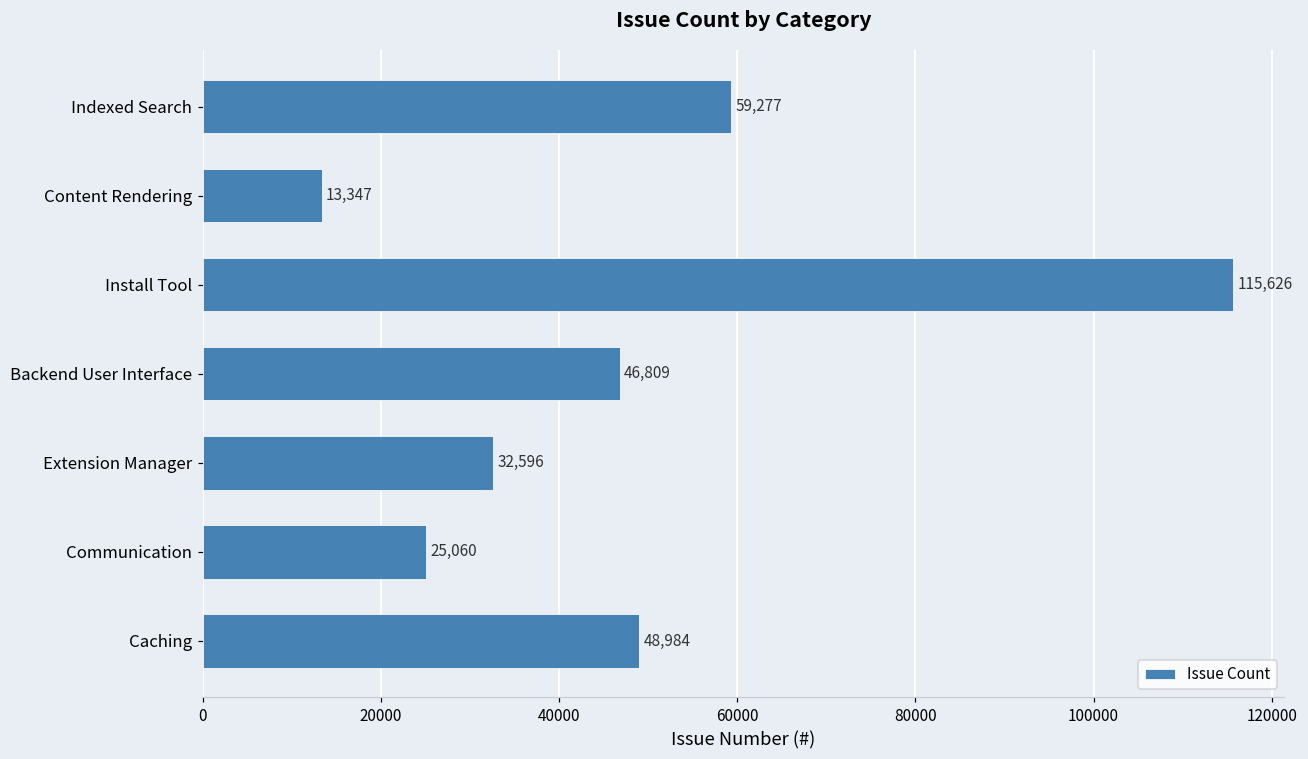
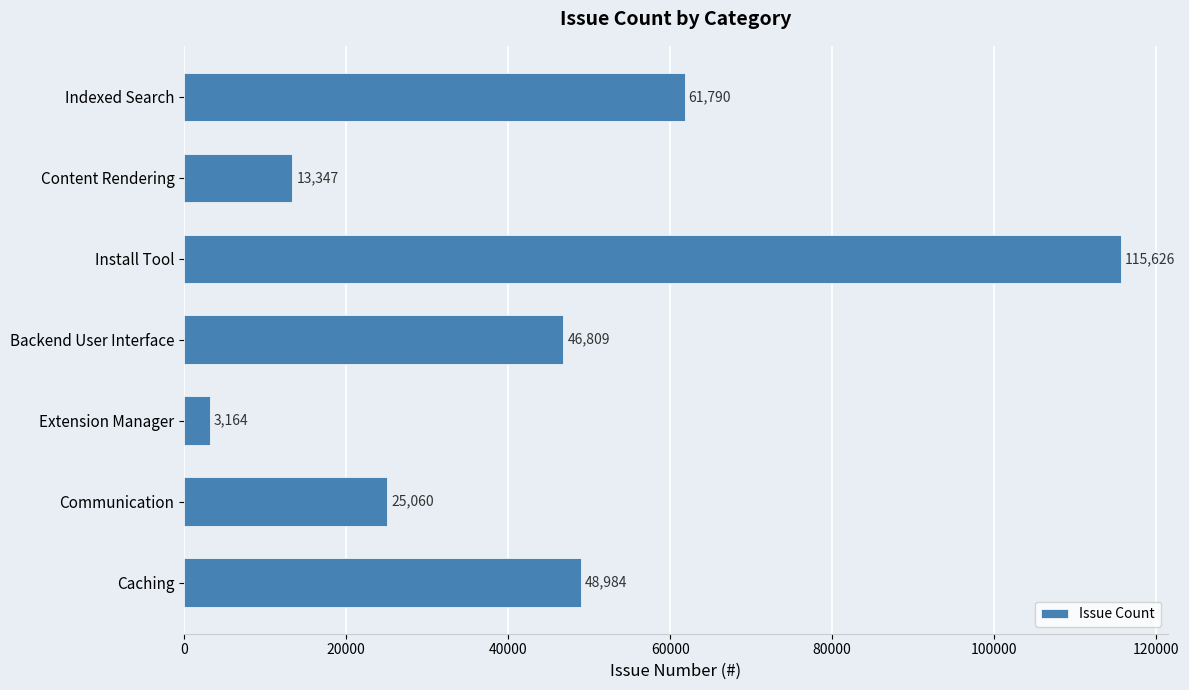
Indexed Search: 59,277 -> 61,790
Extension Manager: 32,596 -> 3,164
